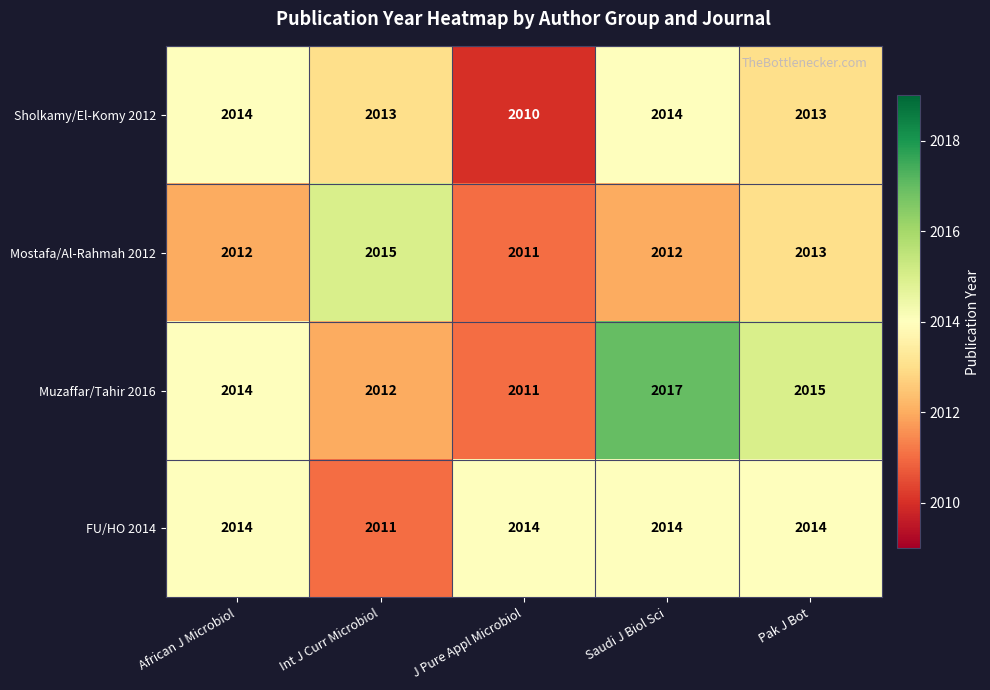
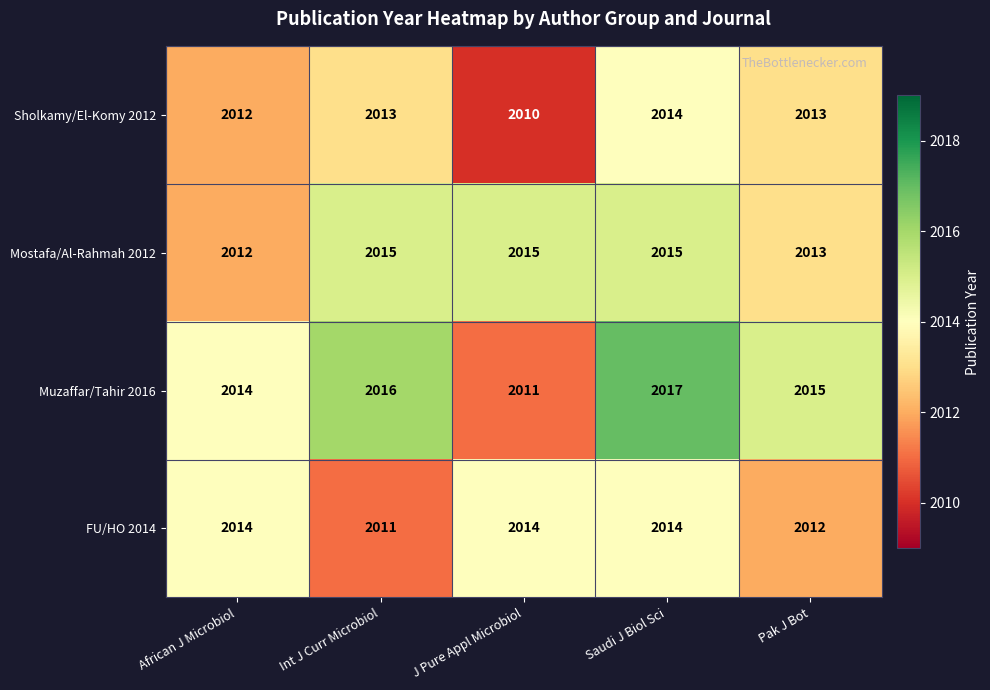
Sholkamy/El-Komy 2012, African J Microbiol: 2014 -> 2012
Mostafa/Al-Rahmah 2012, J Pure Appl Microbiol: 2011 -> 2015
Mostafa/Al-Rahmah 2012, Saudi J Biol Sci: 2012 -> 2015
Muzaffar/Tahir 2016, Int J Curr Microbiol: 2012 -> 2016
FU/HO 2014, Pak J Bot: 2014 -> 2012
